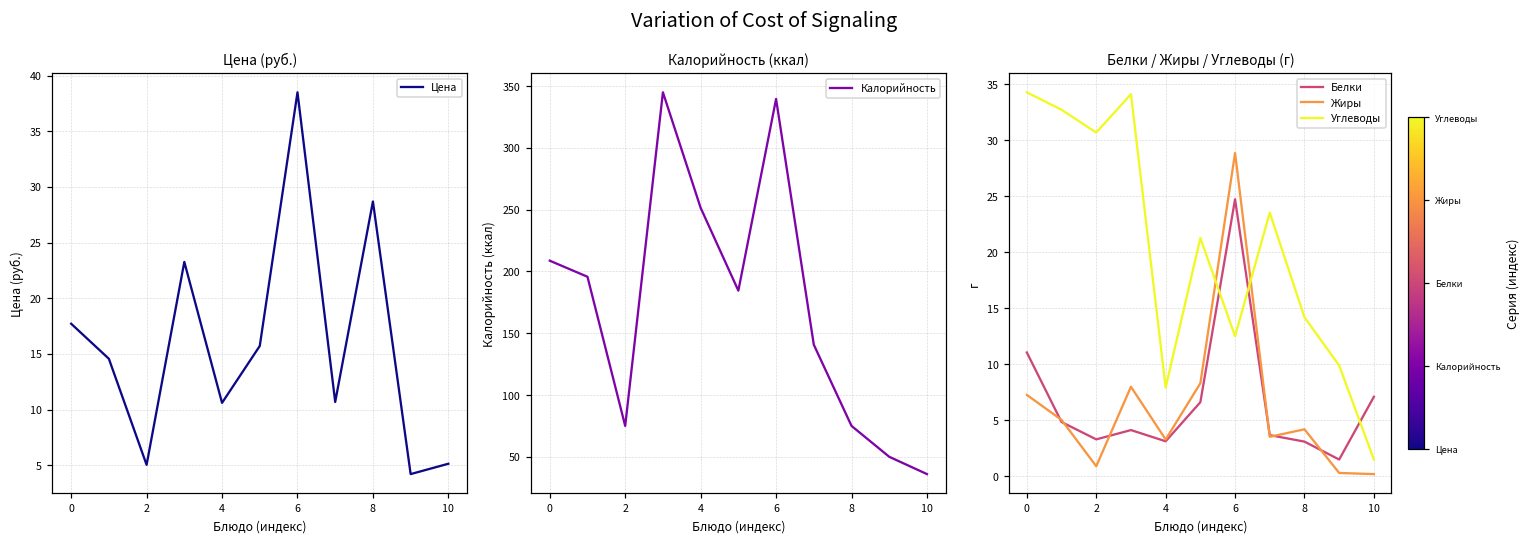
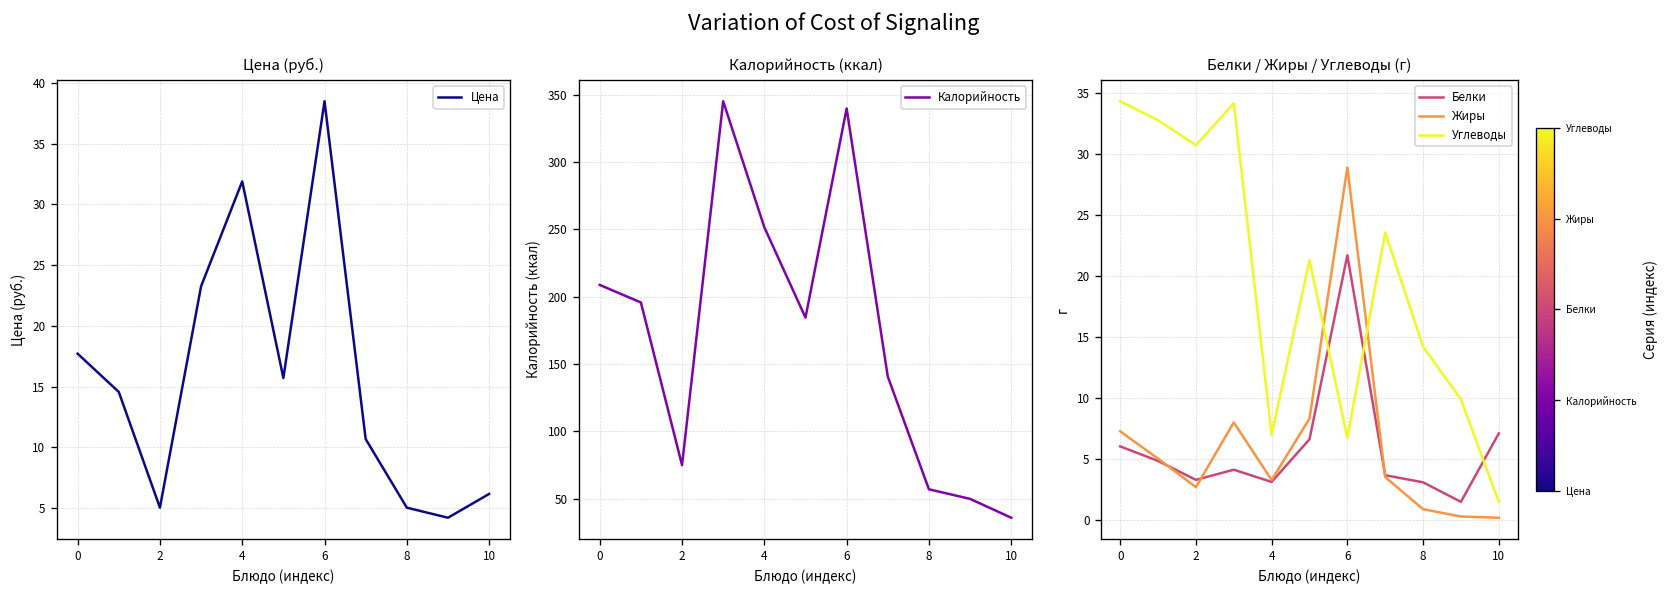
Цена (руб.), 4: 10.6 -> 31.9
Цена (руб.), 8: 28.7 -> 5.0
Цена (руб.), 10: 5.1 -> 6.2
Калорийность (ккал), 8: 75 -> 57
Белки / Жиры / Углеводы (г), Белки, 0: 11.1 -> 6.0
Белки / Жиры / Углеводы (г), Жиры, 2: 0.9 -> 2.7
Белки / Жиры / Углеводы (г), Углеводы, 4: 7.9 -> 7.0
Белки / Жиры / Углеводы (г), Белки, 6: 24.7 -> 21.7
Белки / Жиры / Углеводы (г), Углеводы, 6: 12.5 -> 6.7
Белки / Жиры / Углеводы (г), Жиры, 8: 4.2 -> 0.9
